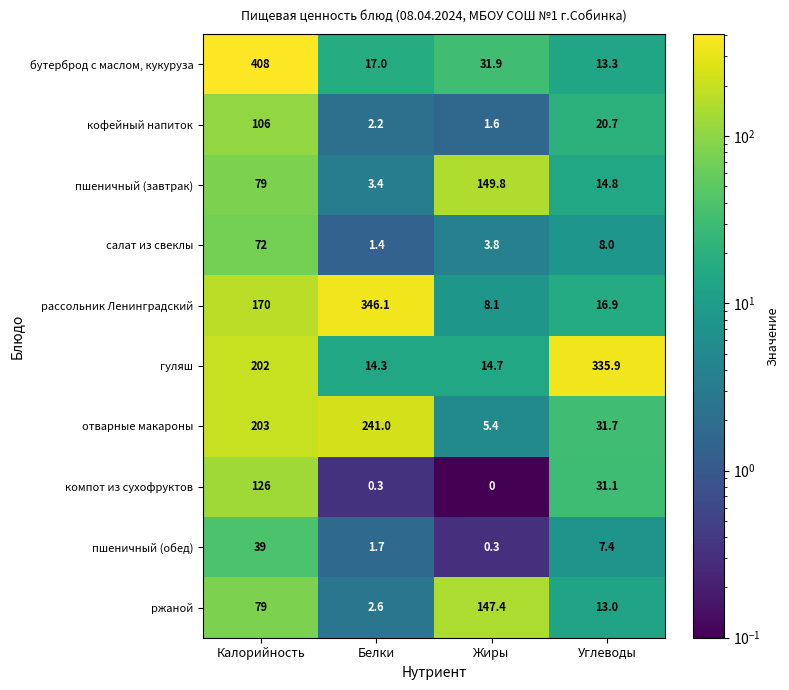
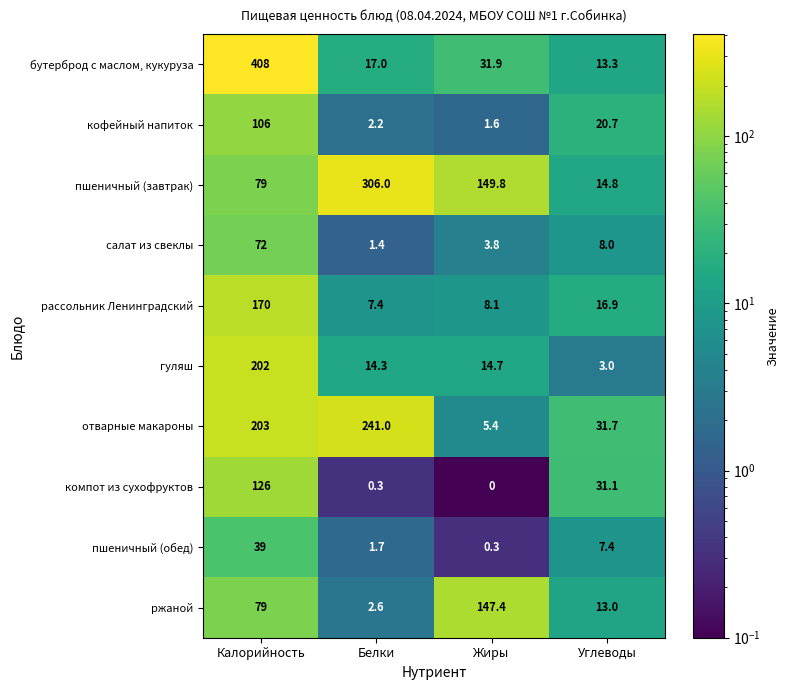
пшеничный (завтрак), Белки: 3.4 -> 306.0
рассольник Ленинградский, Белки: 346.1 -> 7.4
гуляш, Углеводы: 335.9 -> 3.0
